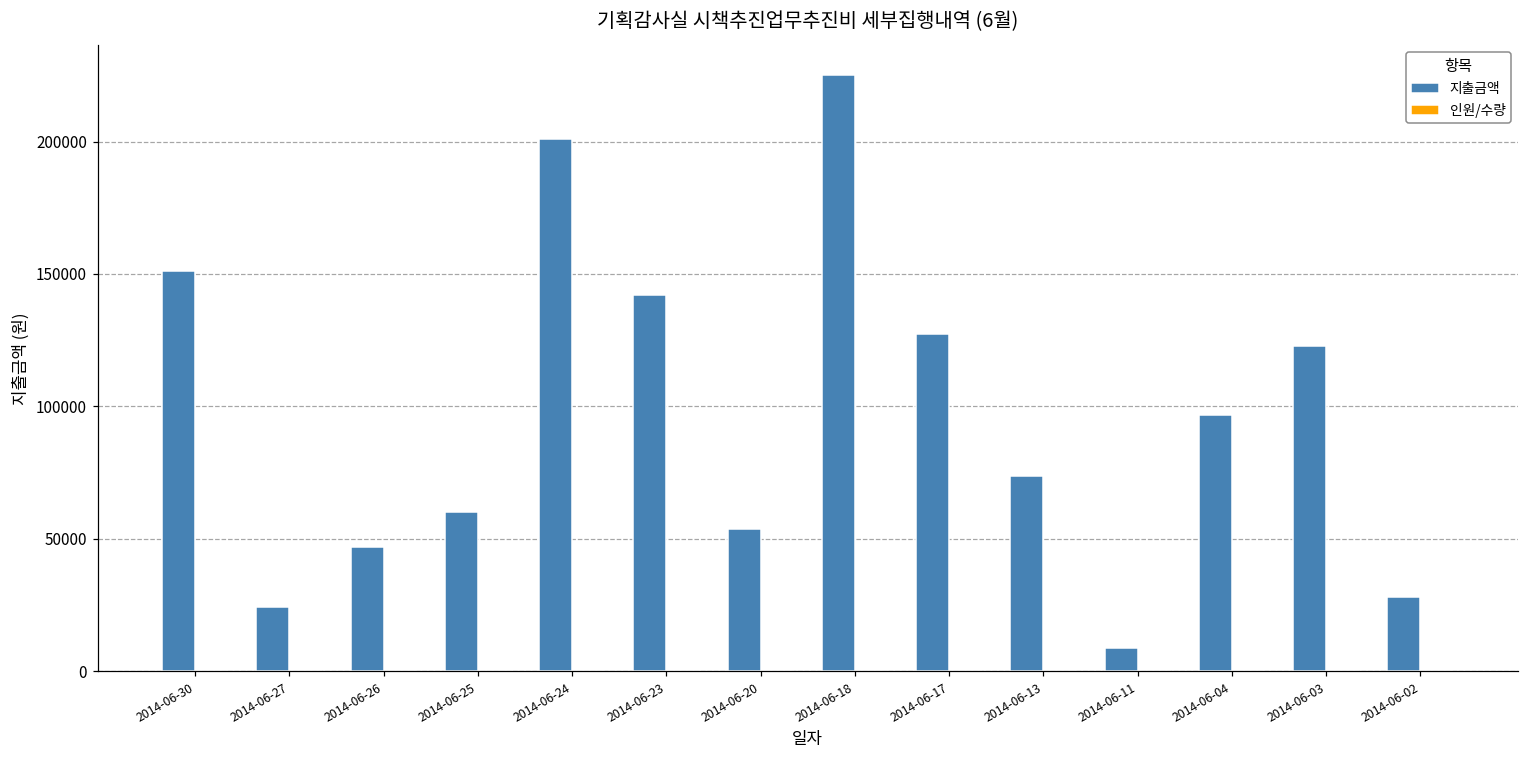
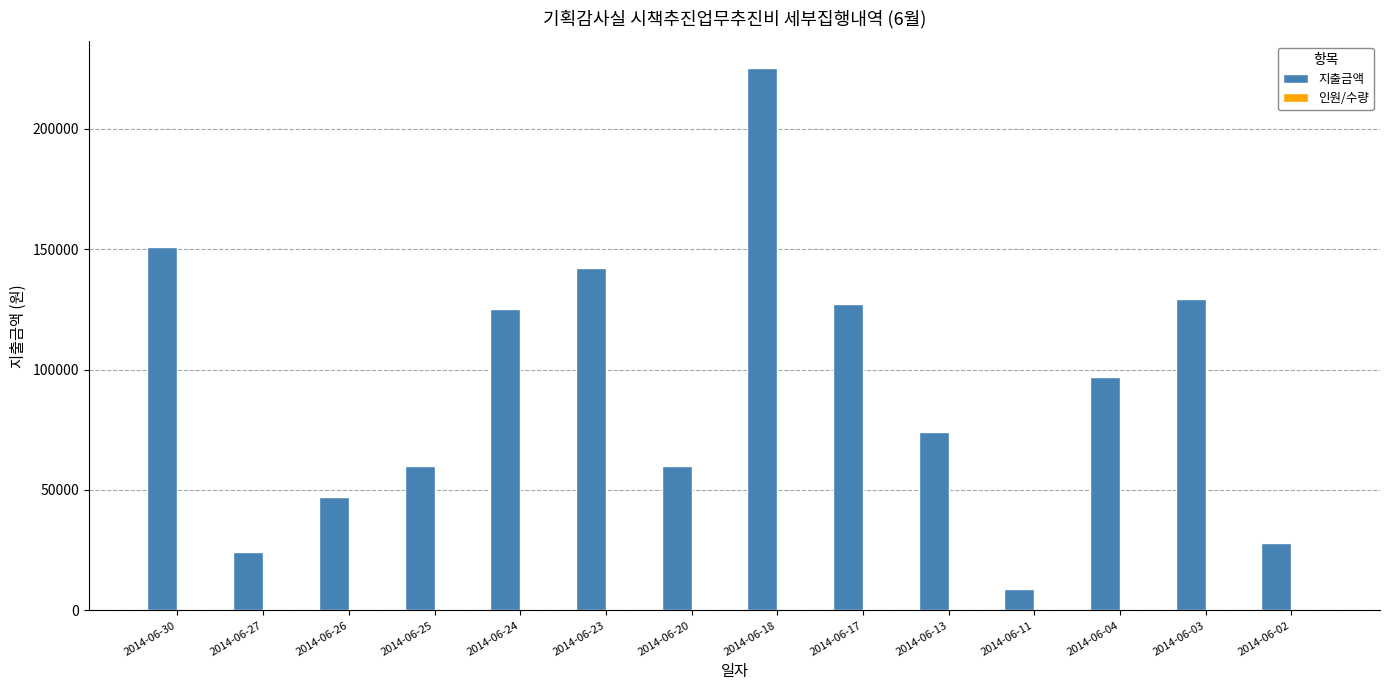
지출금액, 2014-06-24: 201000 -> 125000
지출금액, 2014-06-20: 54000 -> 60000
지출금액, 2014-06-03: 123000 -> 129000
